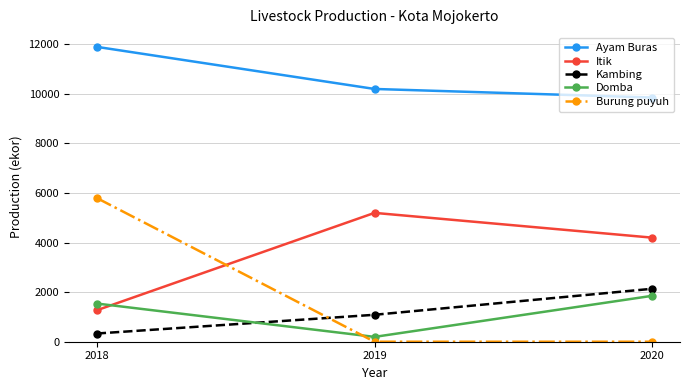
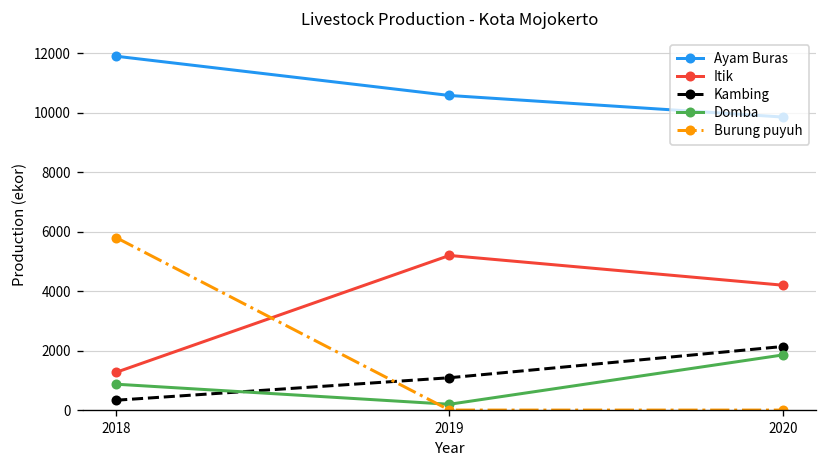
Domba, 2018: 1500 -> 900
Ayam Buras, 2019: 10200 -> 10600
